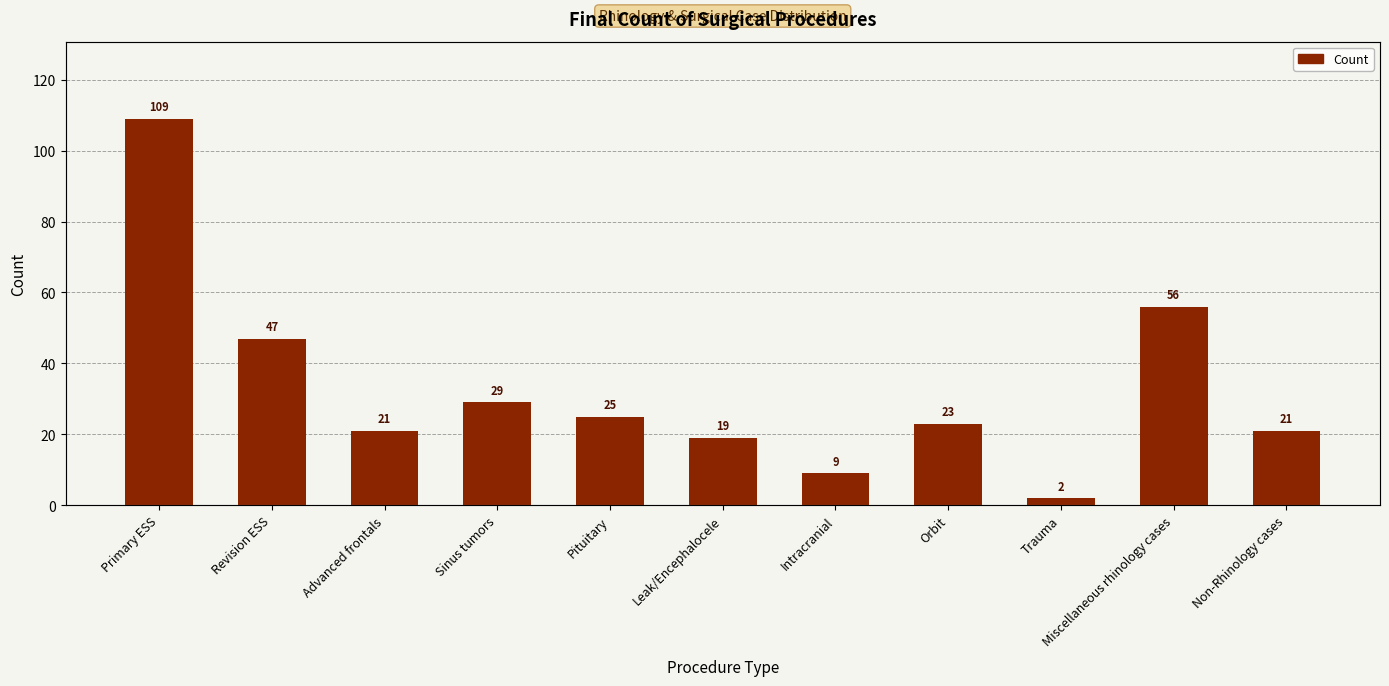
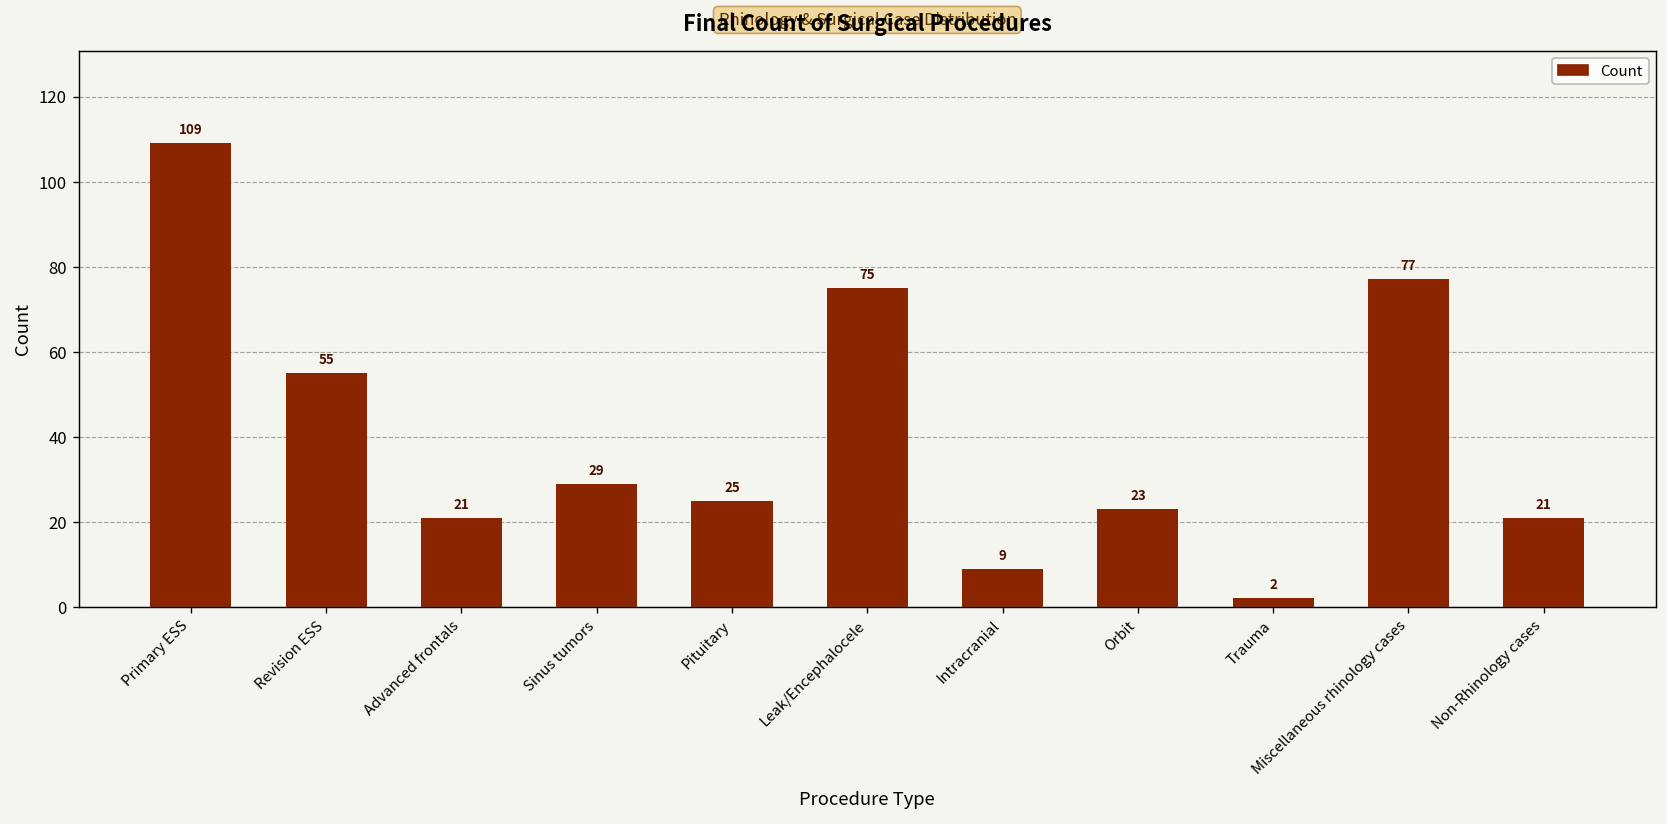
Revision ESS: 47 -> 55
Leak/Encephalocele: 19 -> 75
Miscellaneous rhinology cases: 56 -> 77
